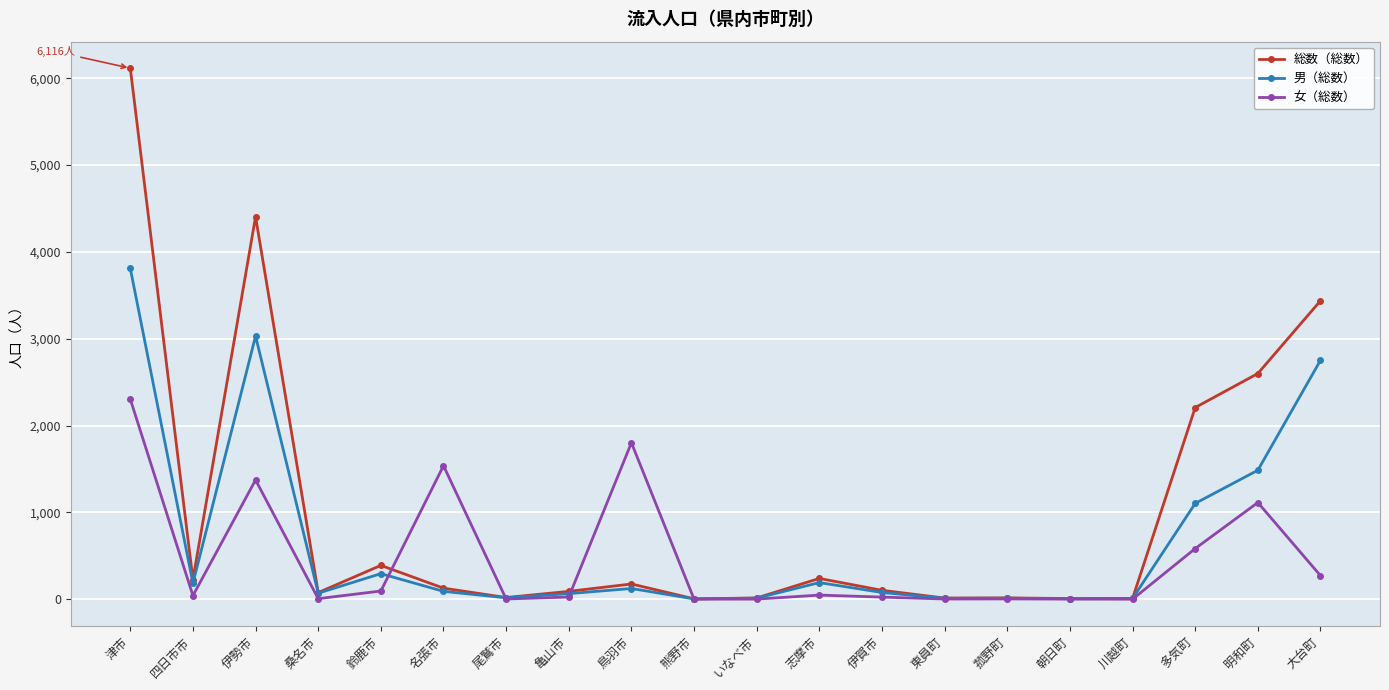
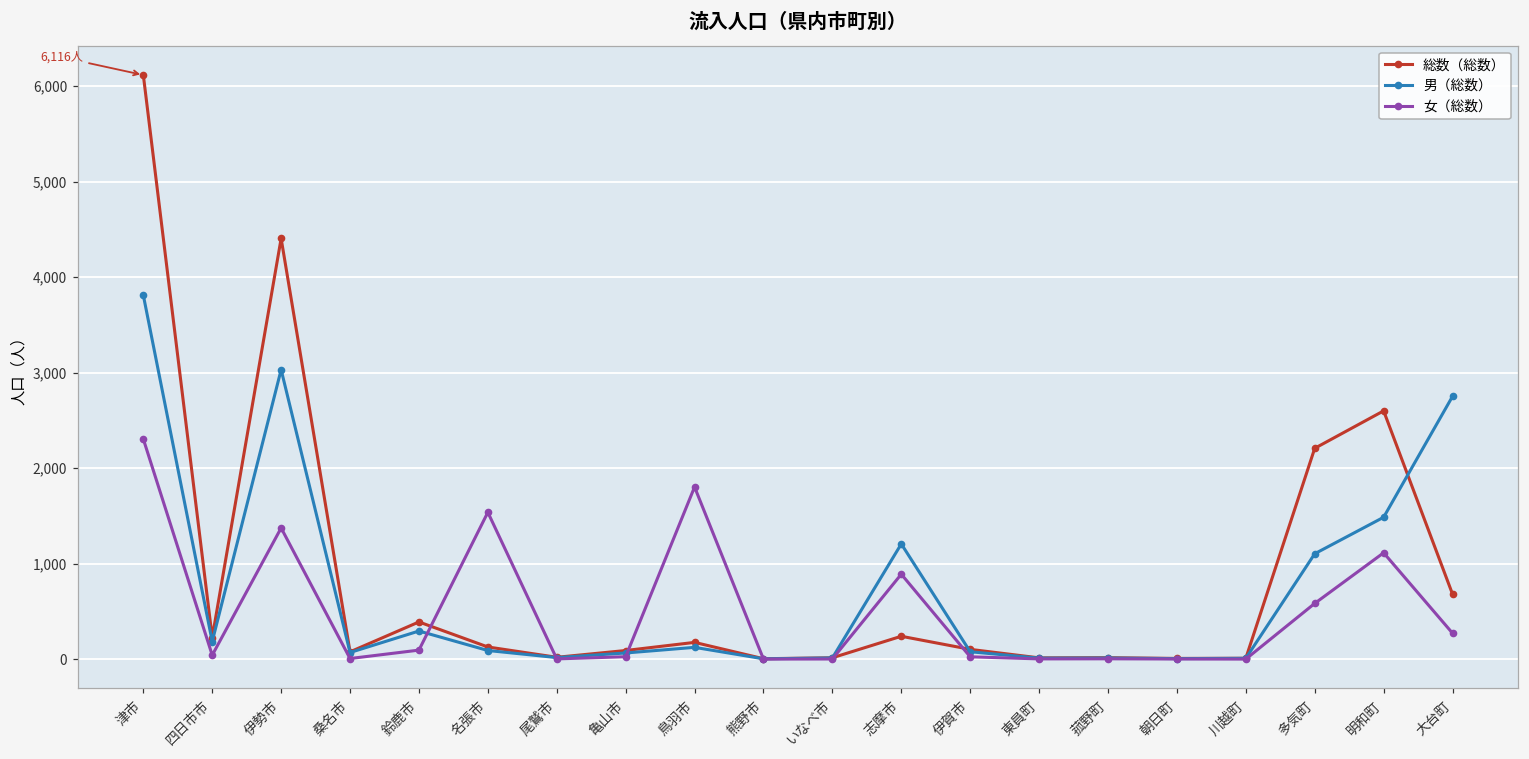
男（総数）, 志摩市: 200 -> 1,200
女（総数）, 志摩市: 0 -> 900
総数（総数）, 大台町: 3,400 -> 700
